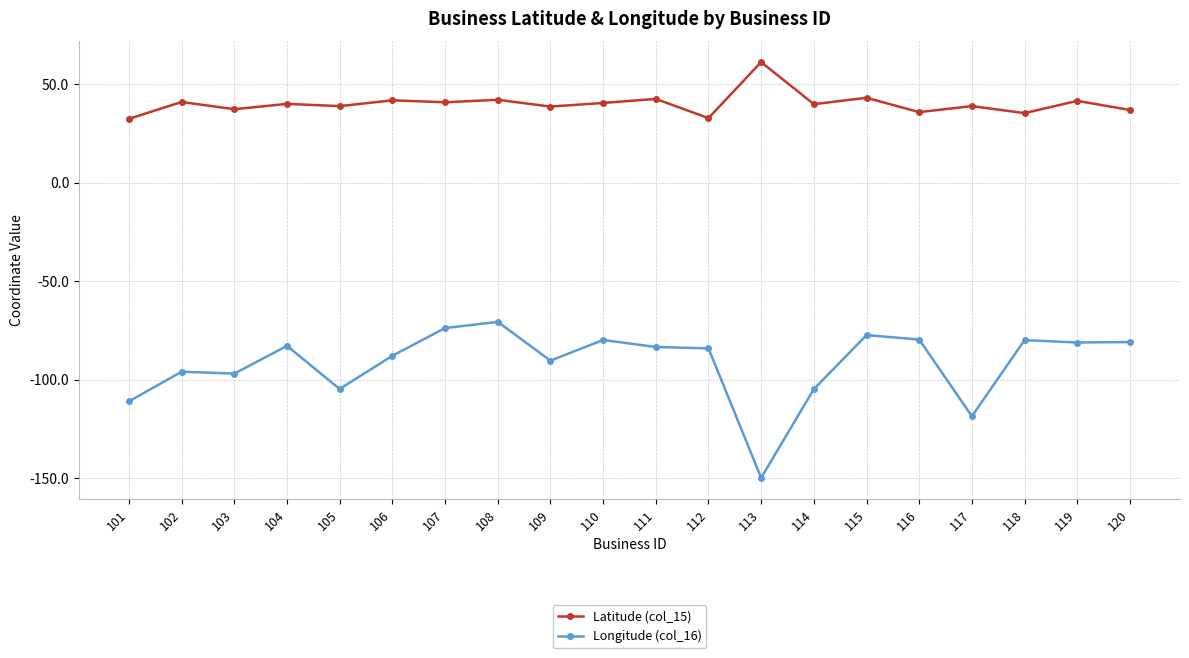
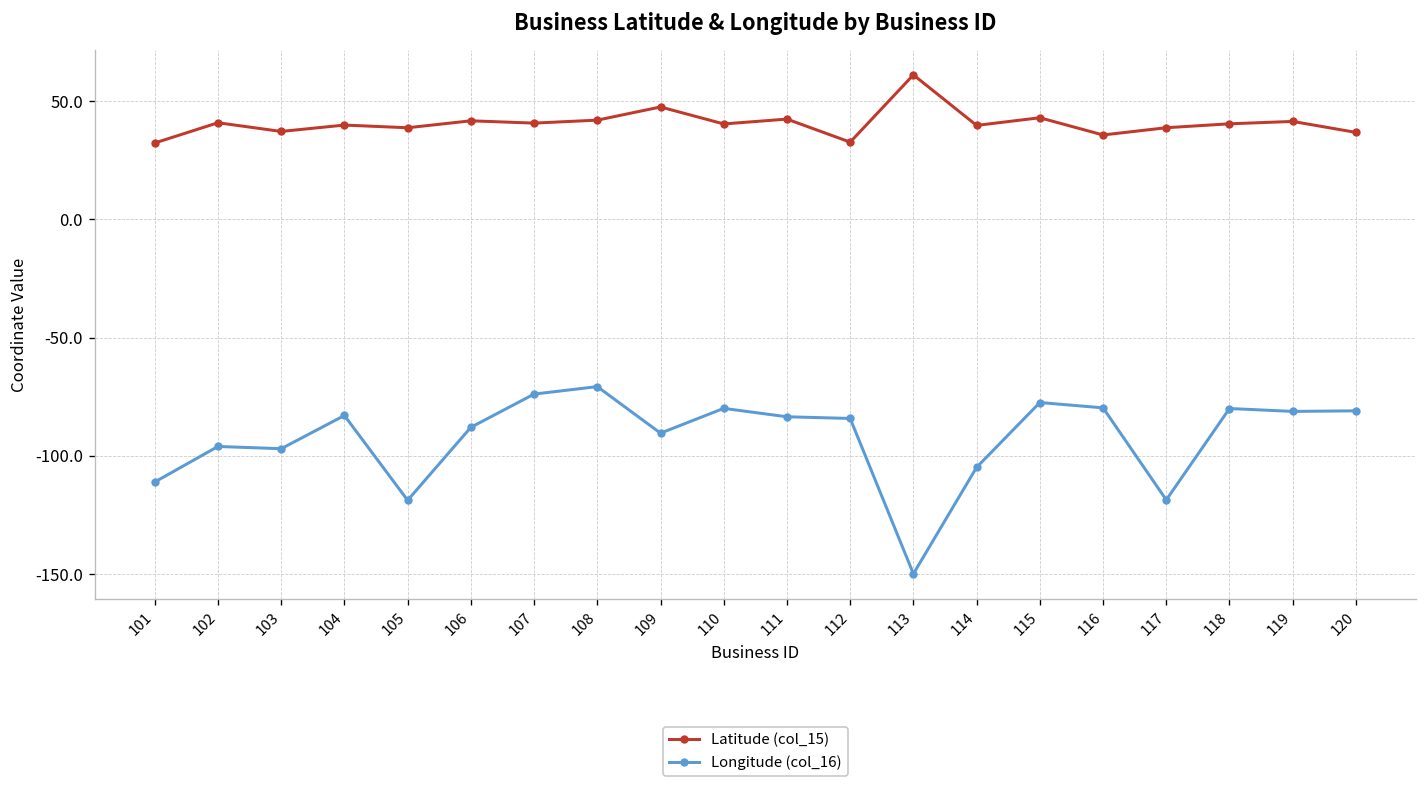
Longitude (col_16), 105: -105 -> -119
Latitude (col_15), 109: 39 -> 48
Latitude (col_15), 118: 35 -> 40
